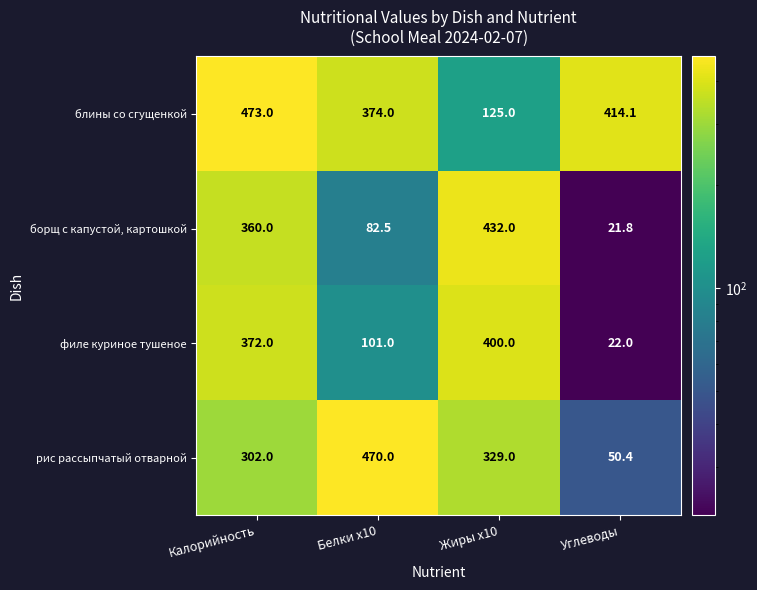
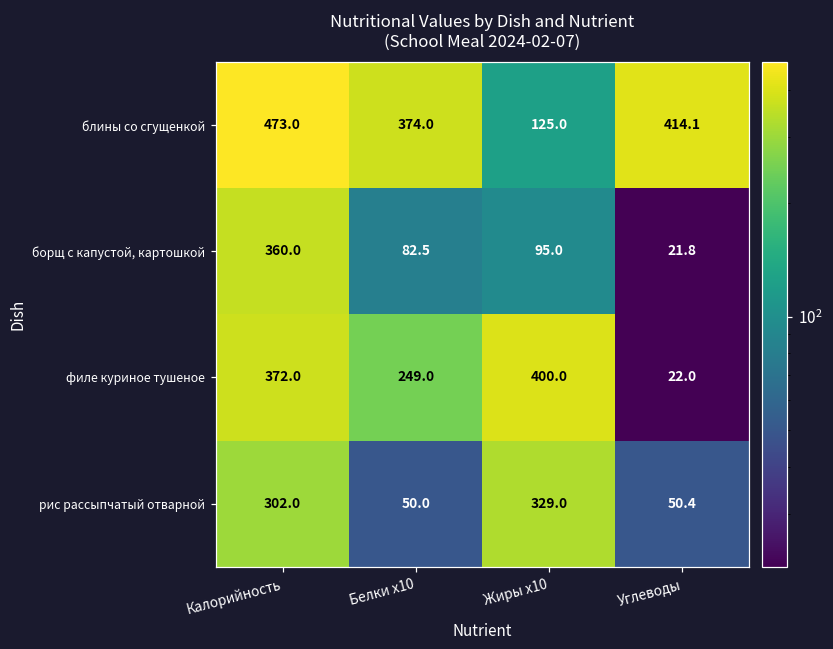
борщ с капустой, картошкой, Жиры x10: 432.0 -> 95.0
филе куриное тушеное, Белки x10: 101.0 -> 249.0
рис рассыпчатый отварной, Белки x10: 470.0 -> 50.0
